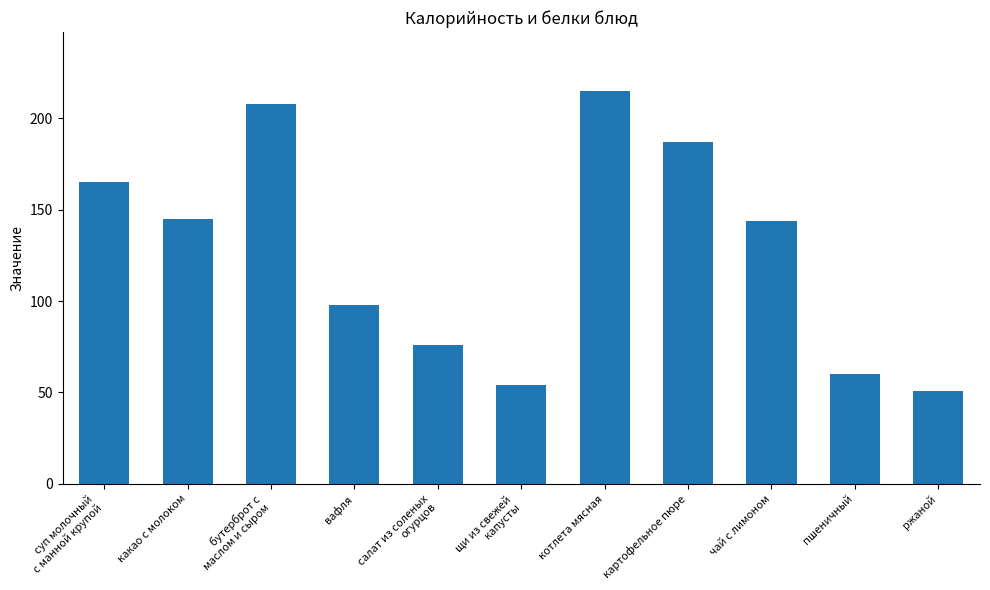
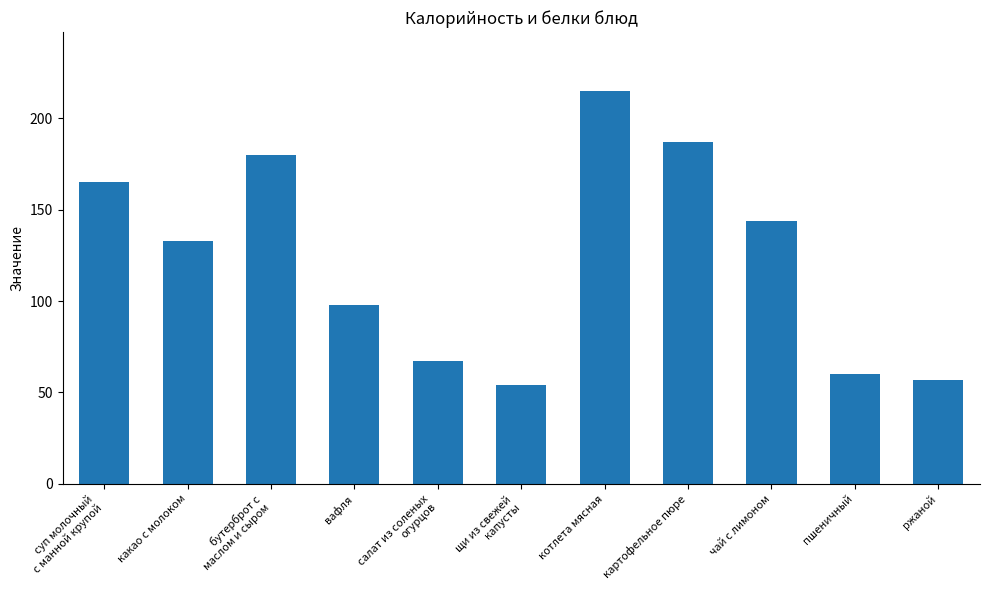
какао с молоком: 145 -> 133
бутерброт с маслом и сыром: 208 -> 180
салат из соленых огурцов: 76 -> 67
ржаной: 51 -> 57
